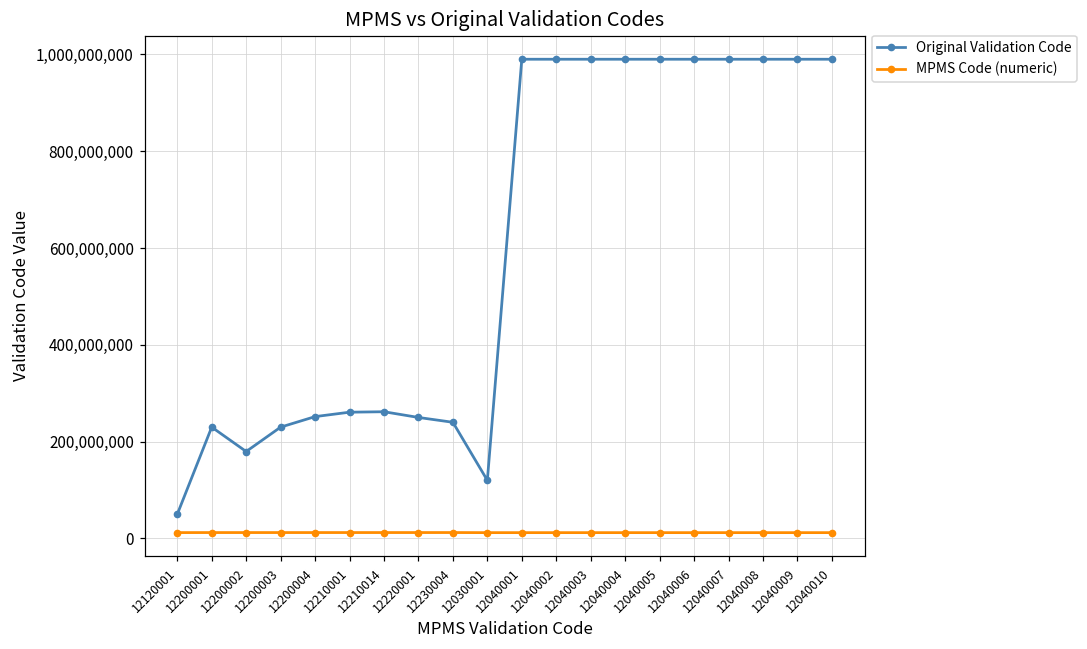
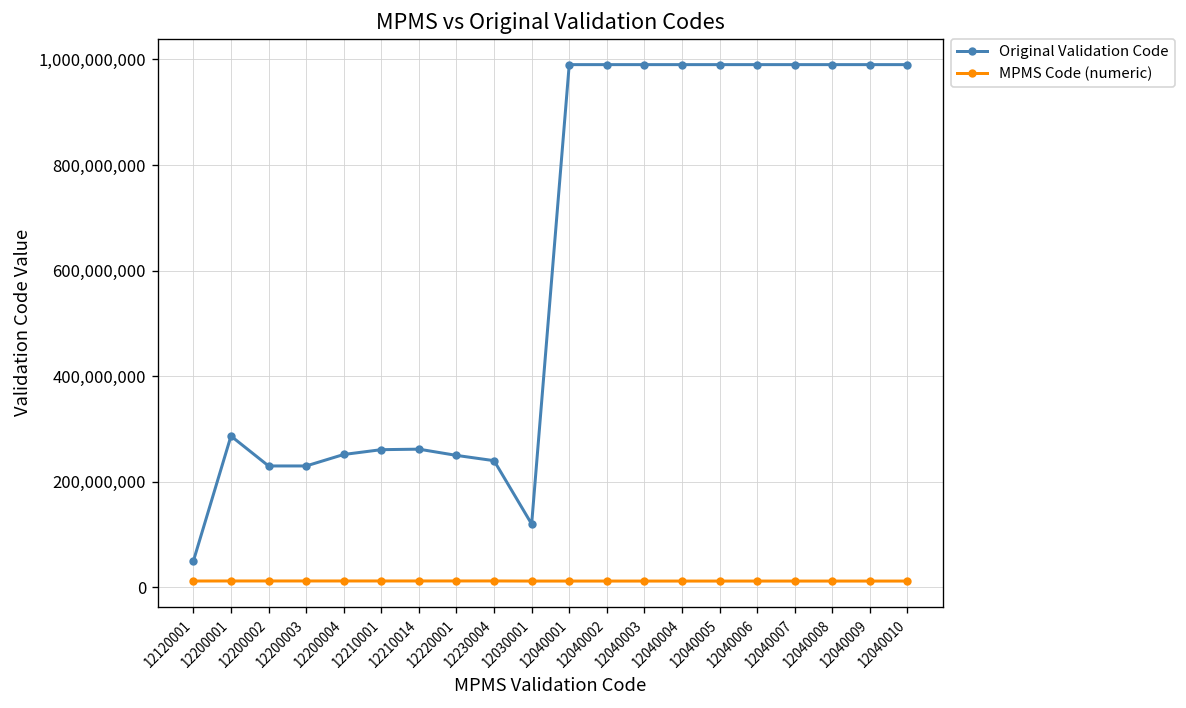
Original Validation Code, 12200001: 230,000,000 -> 290,000,000
Original Validation Code, 12200002: 180,000,000 -> 230,000,000
